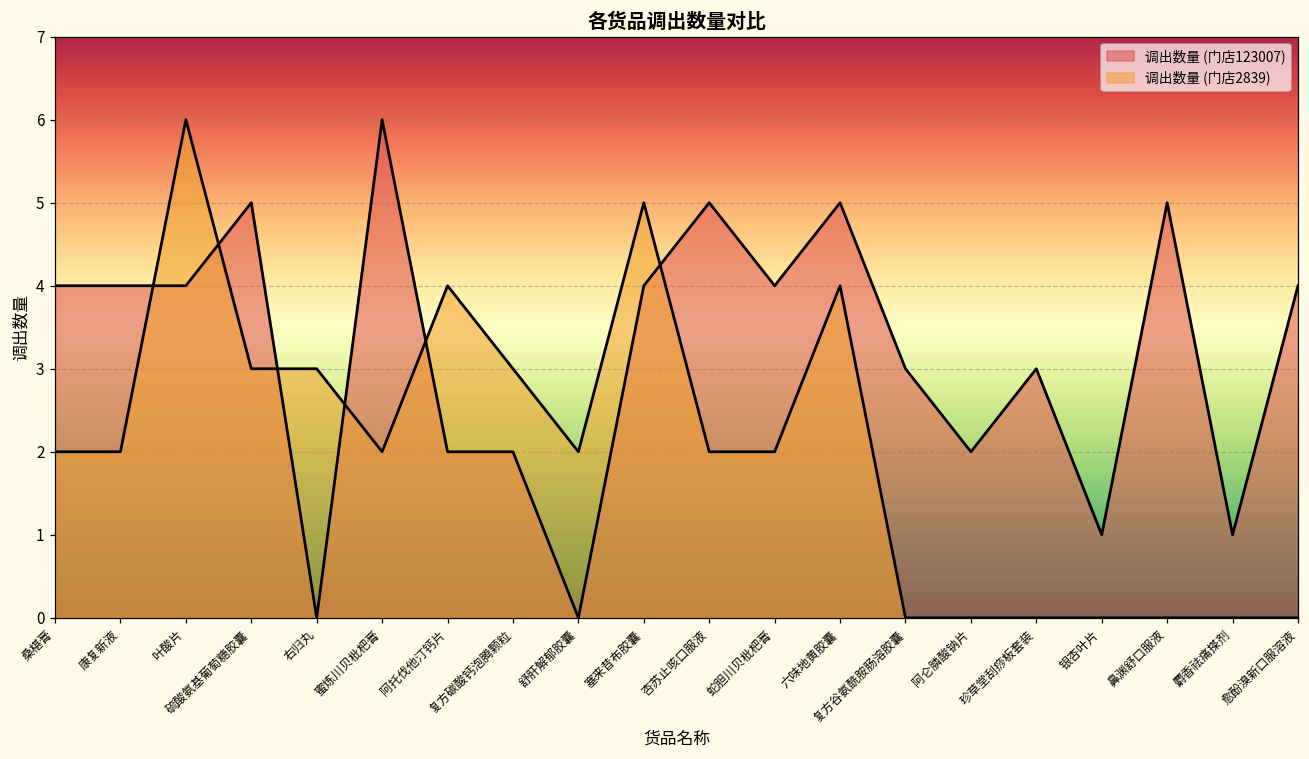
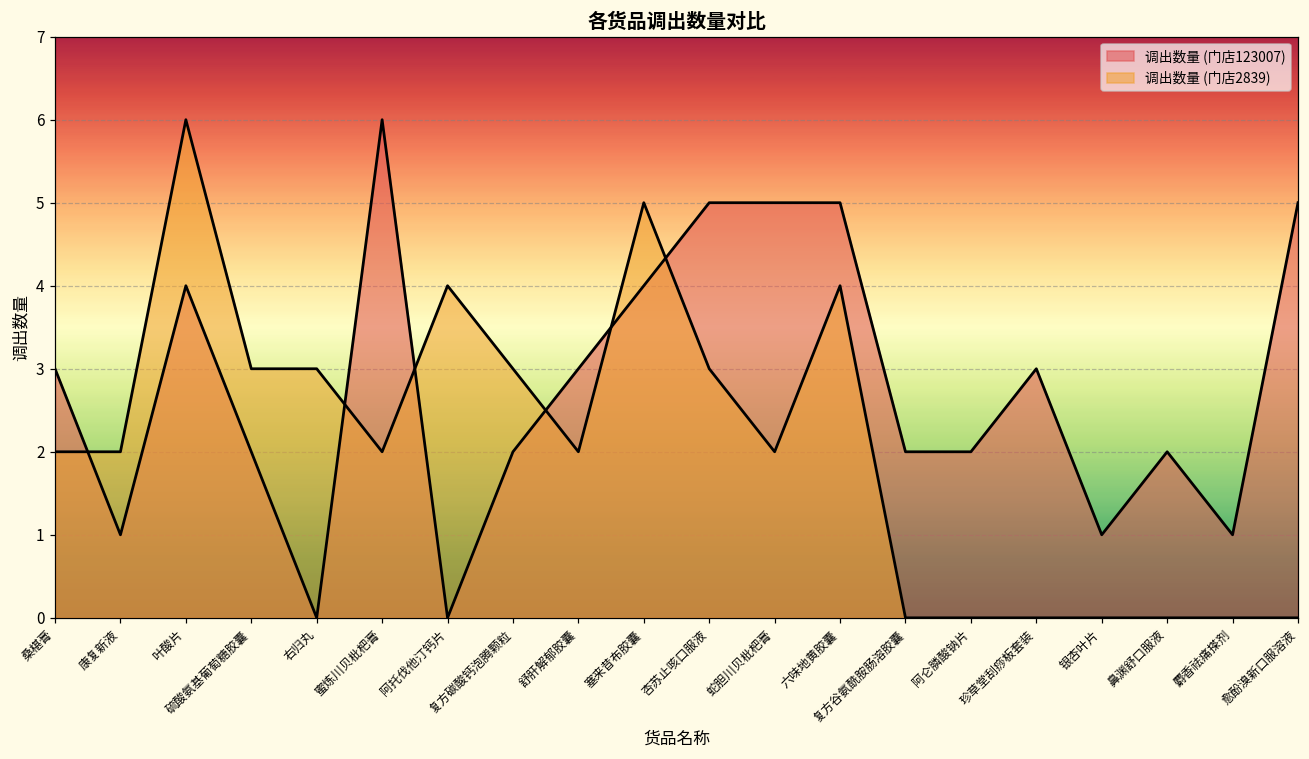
调出数量 (门店123007), 桑椹膏: 4 -> 3
调出数量 (门店123007), 康复新液: 4 -> 1
调出数量 (门店123007), 硫酸氨基葡萄糖胶囊: 5 -> 2
调出数量 (门店123007), 阿托伐他汀钙片: 2 -> 0
调出数量 (门店123007), 舒肝解郁胶囊: 0 -> 3
调出数量 (门店2839), 杏苏止咳口服液: 2 -> 3
调出数量 (门店123007), 蛇胆川贝枇杷膏: 4 -> 5
调出数量 (门店123007), 复方谷氨酰胺肠溶胶囊: 3 -> 2
调出数量 (门店123007), 鼻渊舒口服液: 5 -> 2
调出数量 (门店123007), 愈酚溴新口服溶液: 4 -> 5
